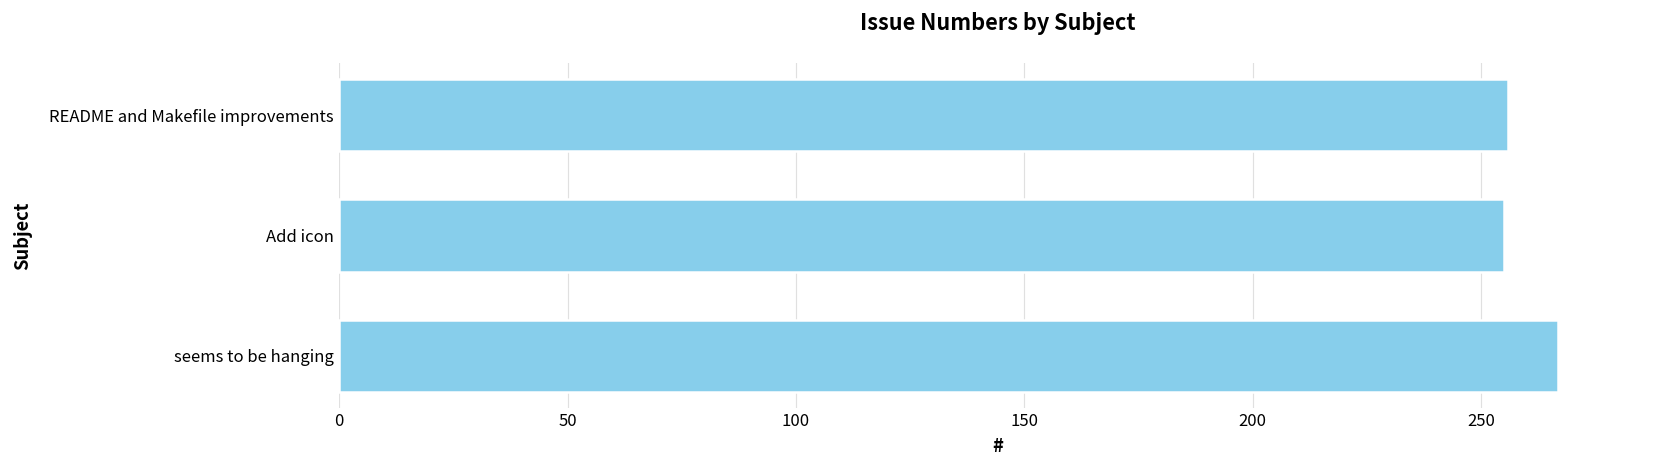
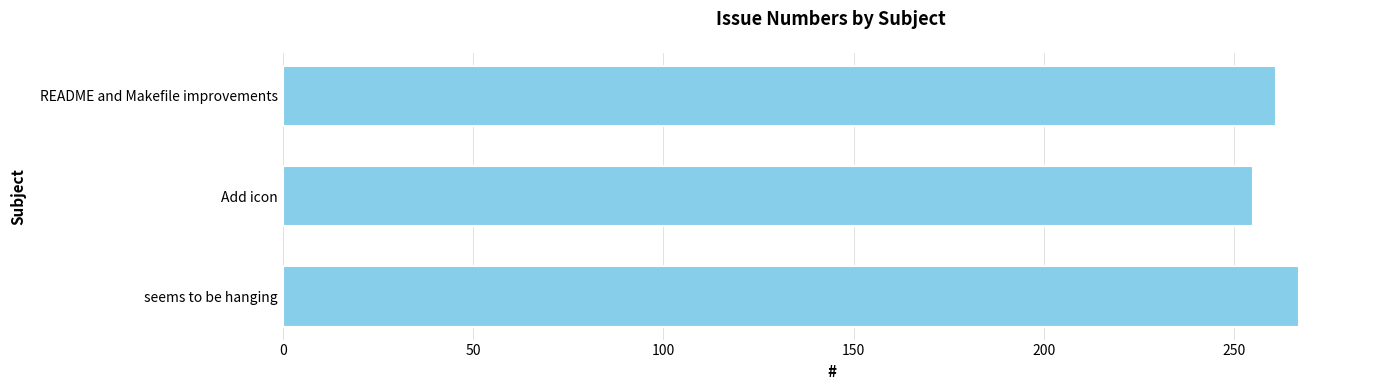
README and Makefile improvements: 256 -> 261
